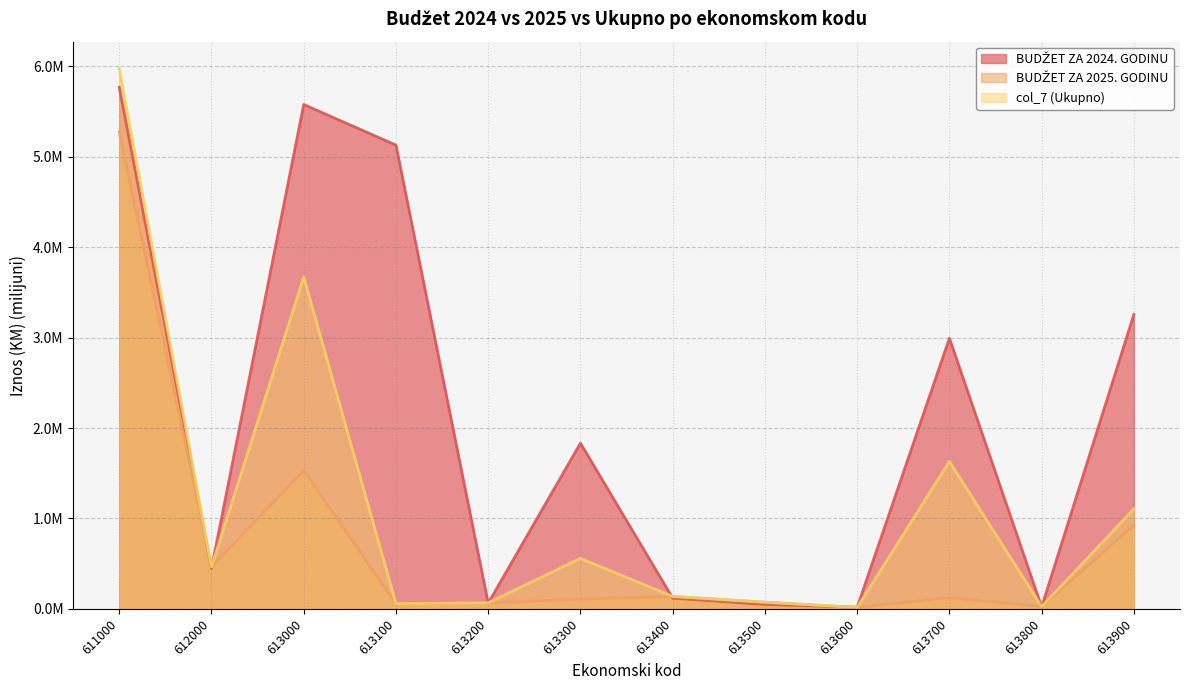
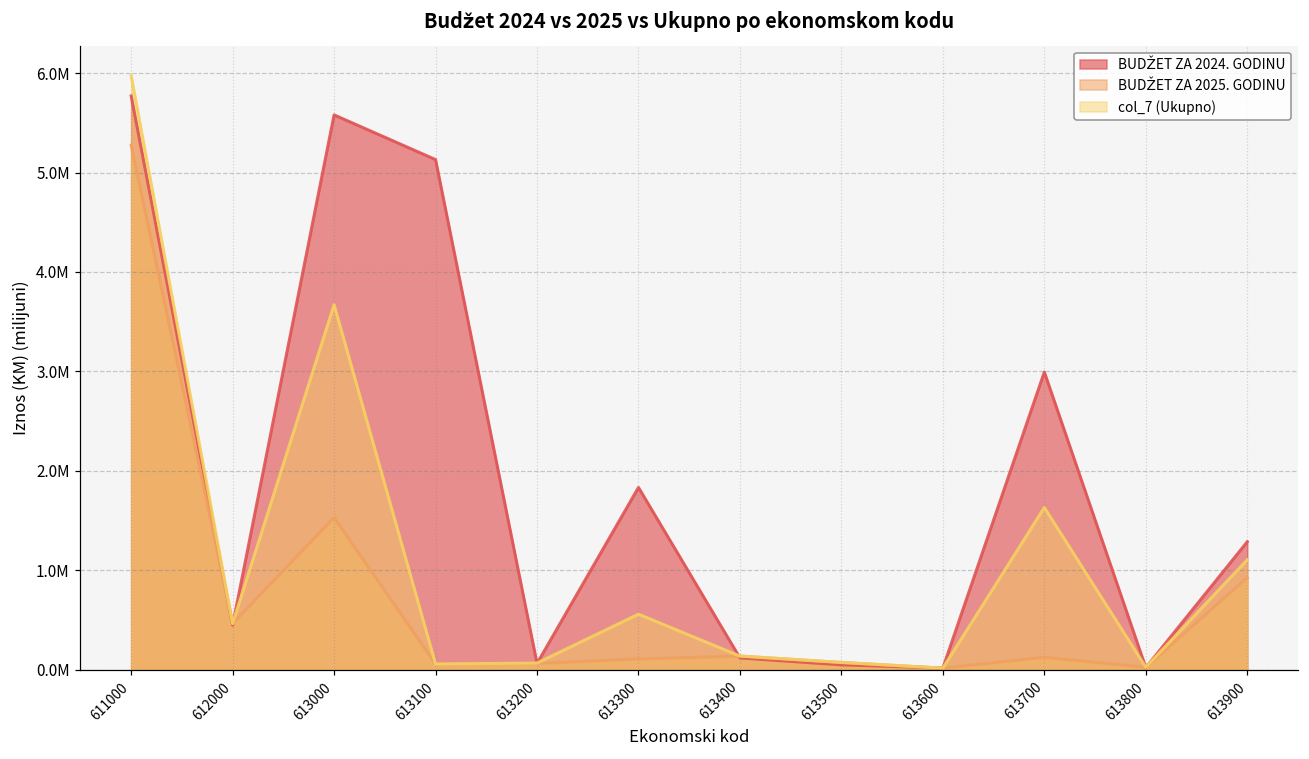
BUDŽET ZA 2024. GODINU, 613900: 3300000 -> 1300000
